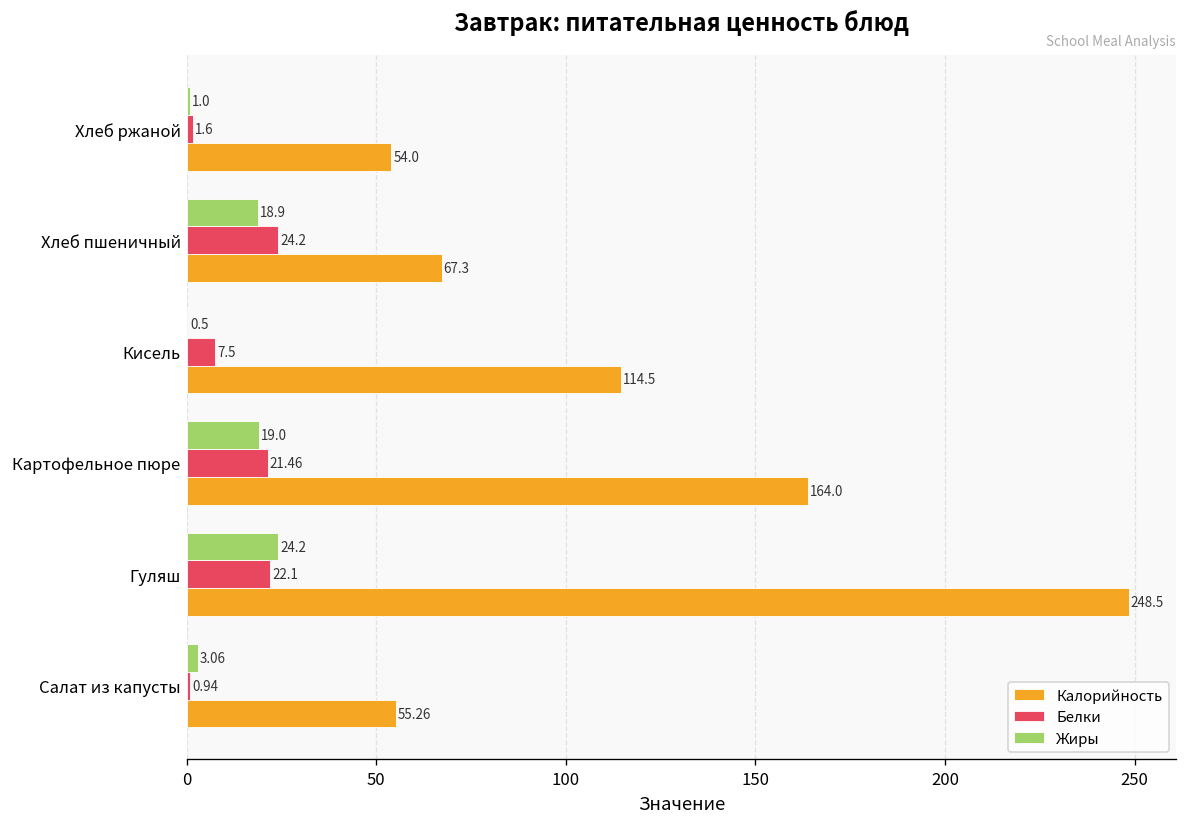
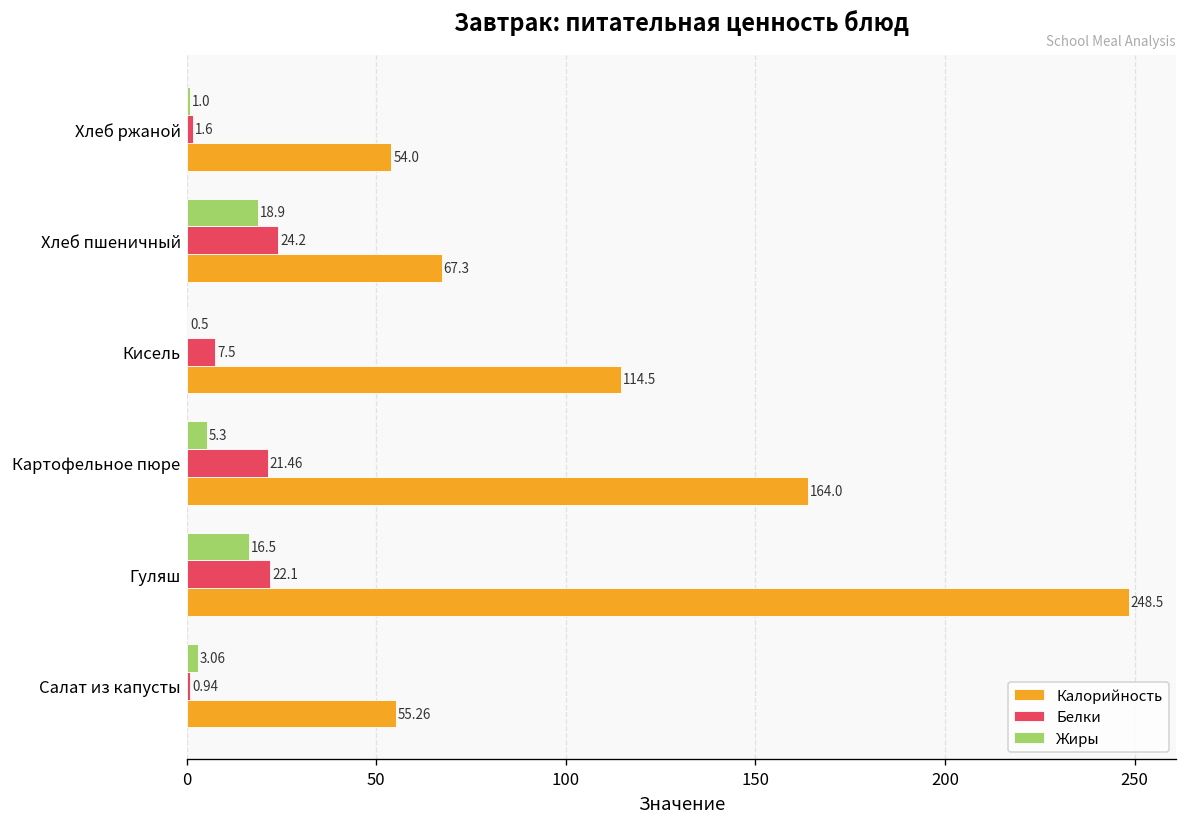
Жиры, Картофельное пюре: 19.0 -> 5.3
Жиры, Гуляш: 24.2 -> 16.5
